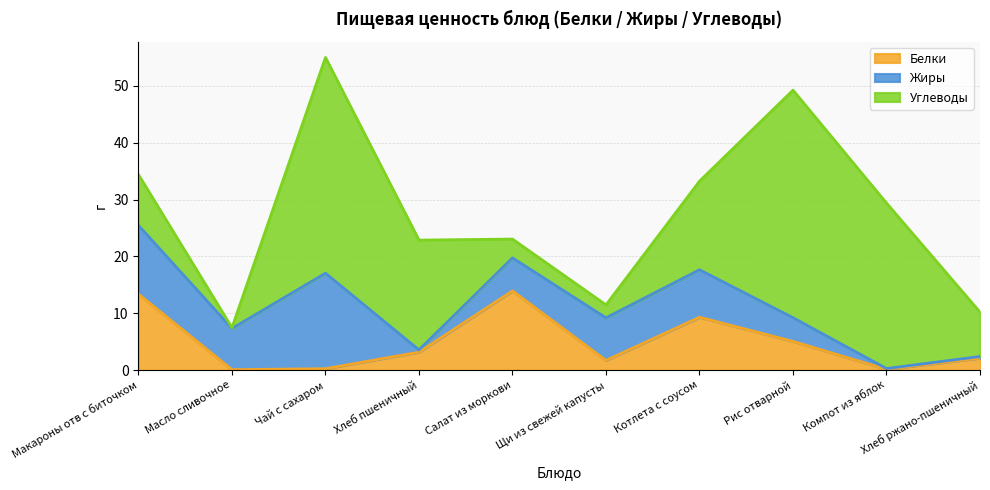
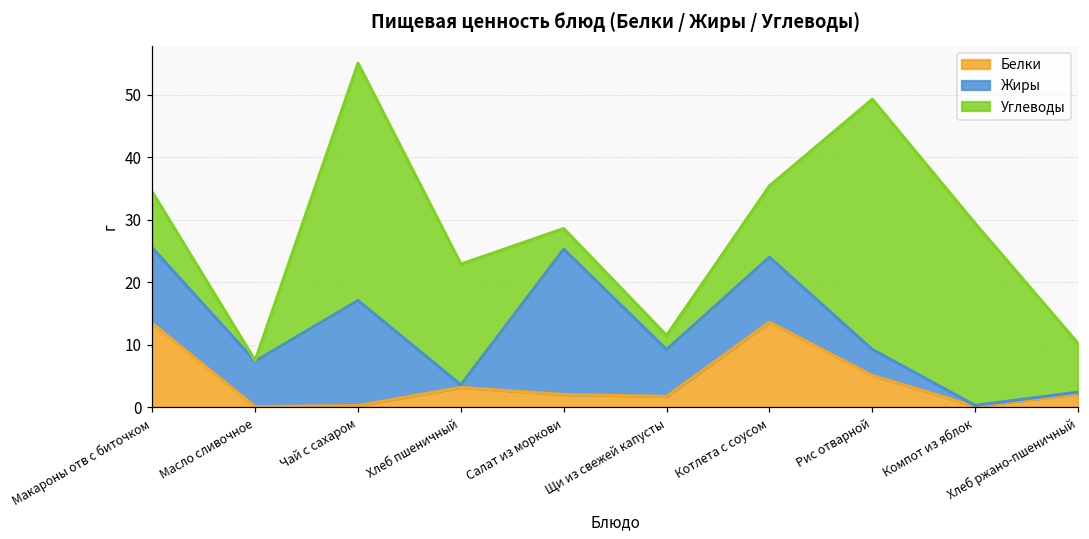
Белки, Салат из моркови: 14 -> 2
Жиры, Салат из моркови: 6 -> 23
Белки, Котлета с соусом: 9 -> 14
Жиры, Котлета с соусом: 8 -> 10
Углеводы, Котлета с соусом: 16 -> 11
